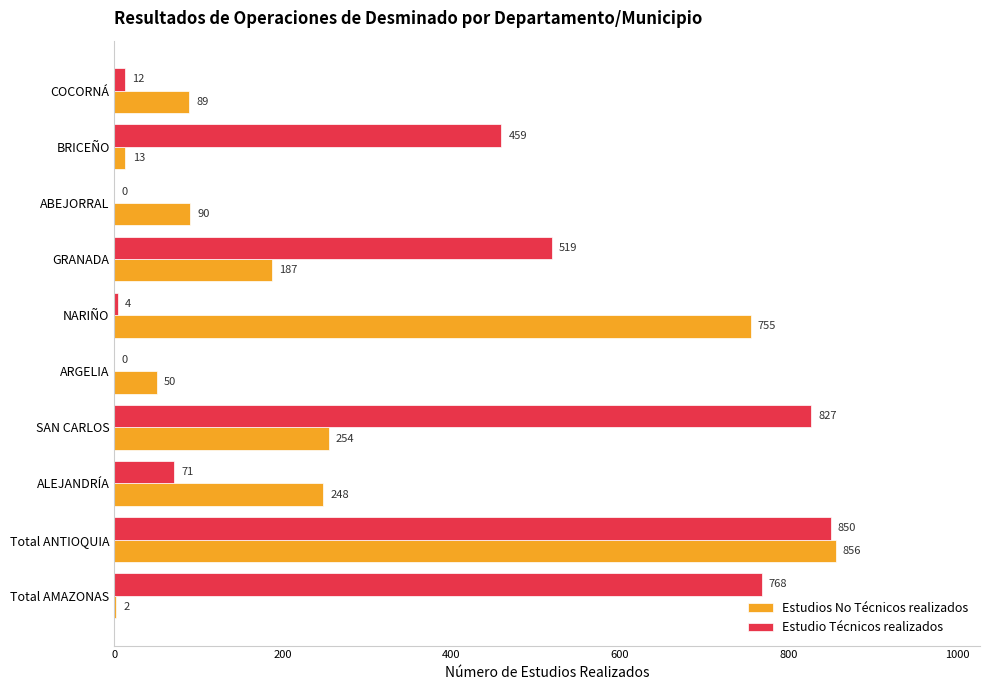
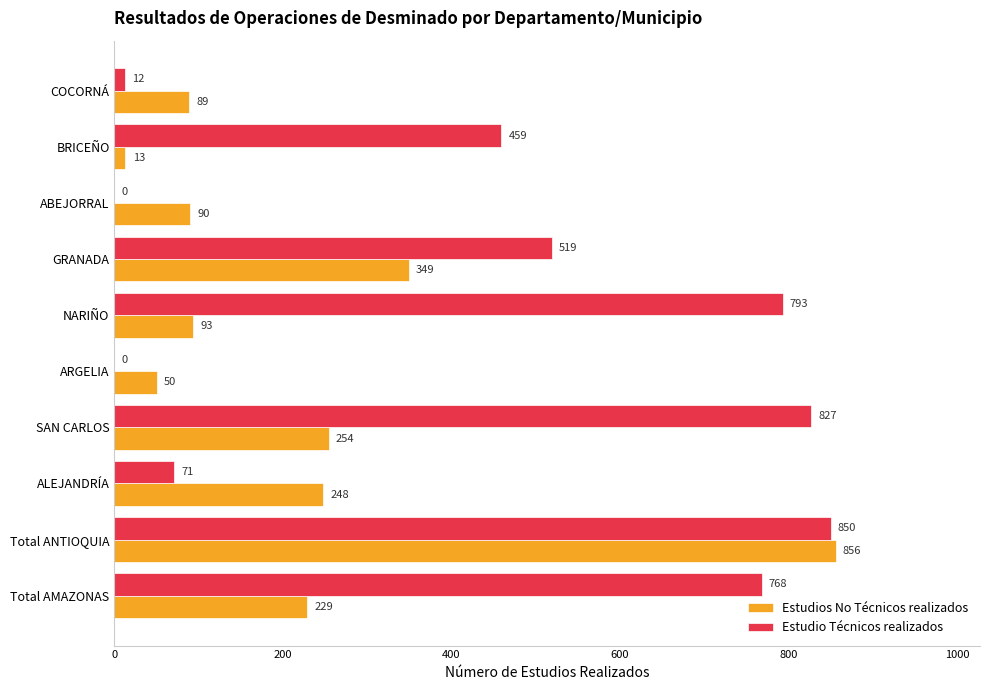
Estudios No Técnicos realizados, GRANADA: 187 -> 349
Estudio Técnicos realizados, NARIÑO: 4 -> 793
Estudios No Técnicos realizados, NARIÑO: 755 -> 93
Estudios No Técnicos realizados, Total AMAZONAS: 2 -> 229
